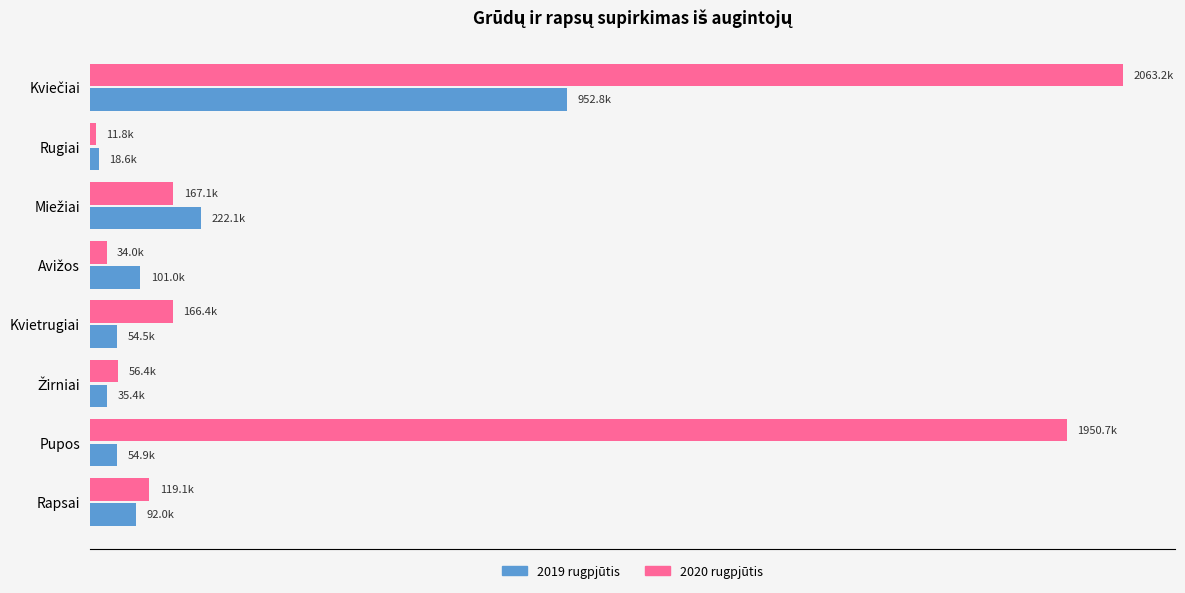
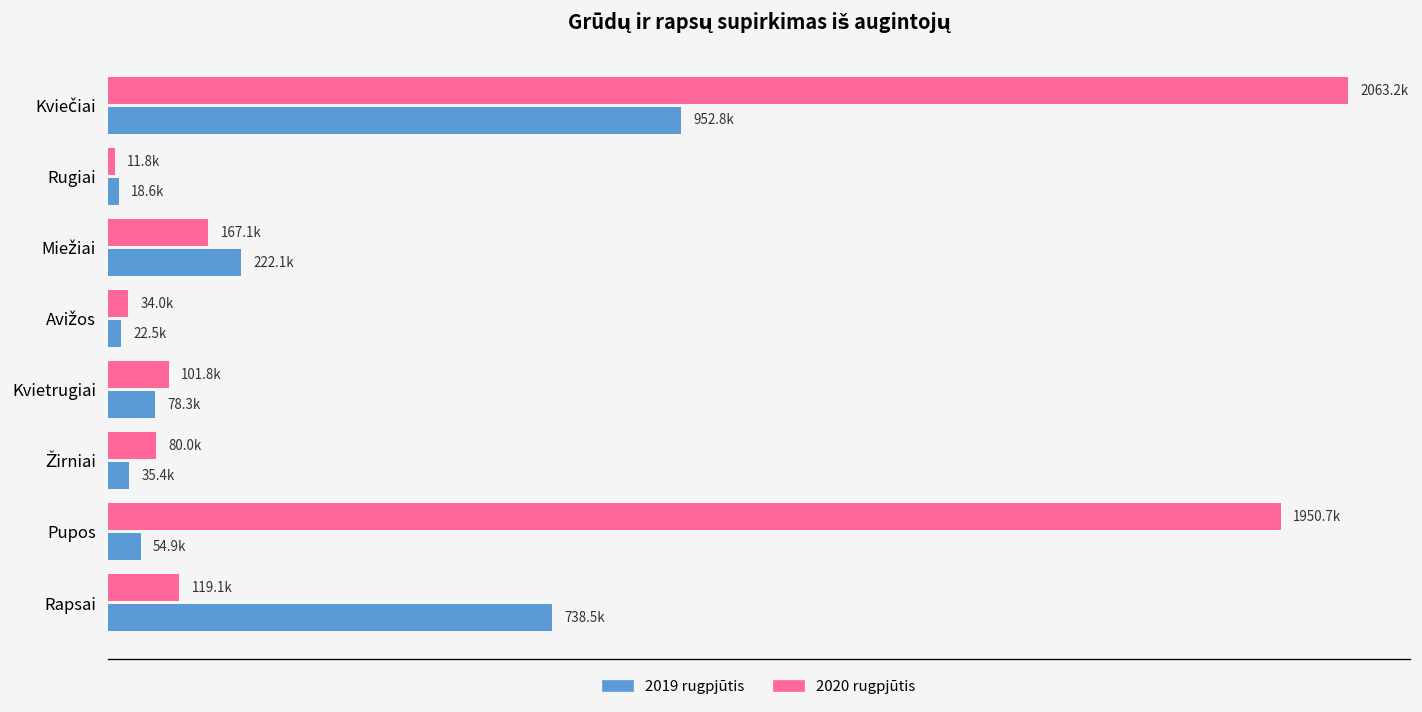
2019 rugpjūtis, Avižos: 101.0k -> 22.5k
2020 rugpjūtis, Kvietrugiai: 166.4k -> 101.8k
2019 rugpjūtis, Kvietrugiai: 54.5k -> 78.3k
2020 rugpjūtis, Žirniai: 56.4k -> 80.0k
2019 rugpjūtis, Rapsai: 92.0k -> 738.5k
